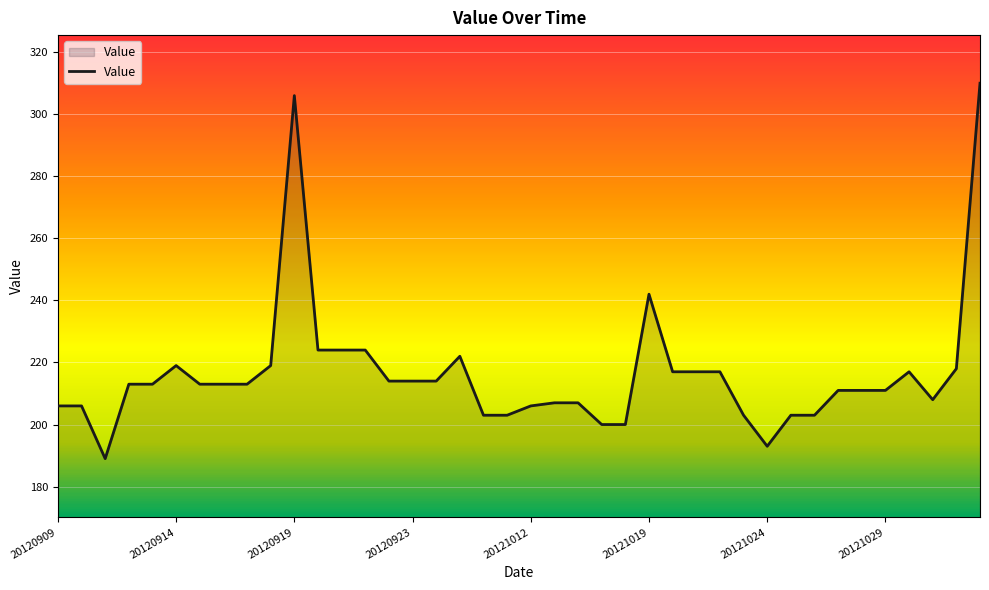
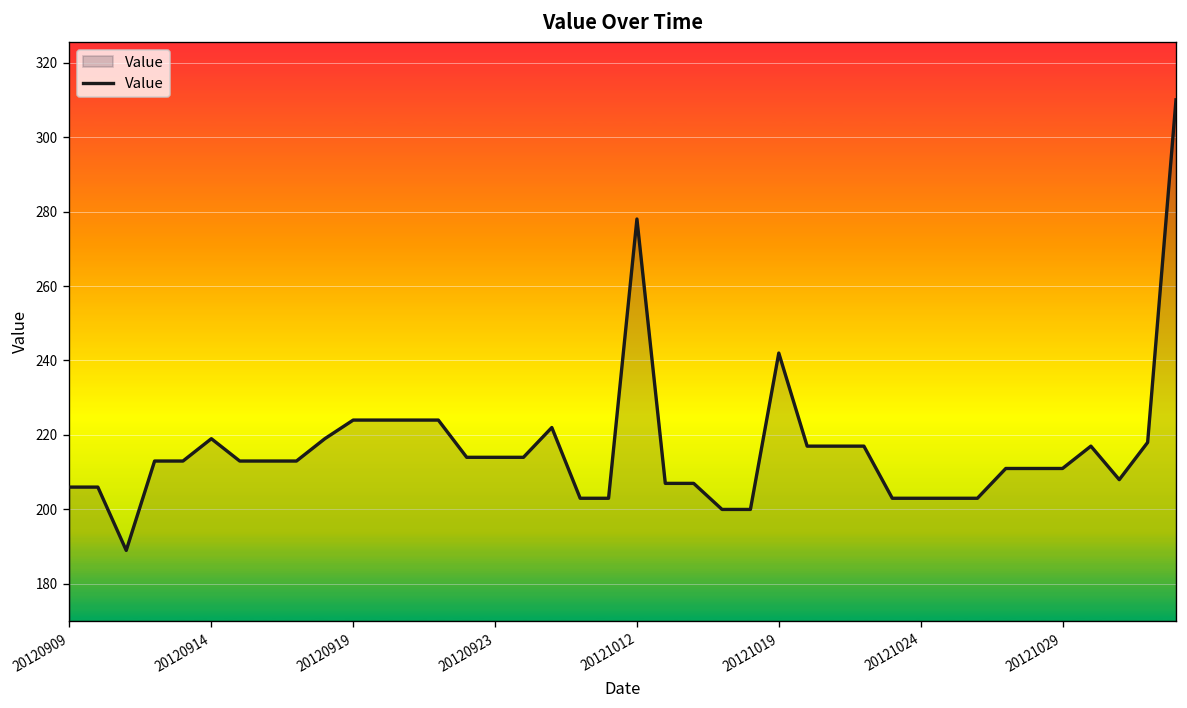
20120919: 306 -> 224
20121012: 206 -> 278
20121024: 193 -> 203
